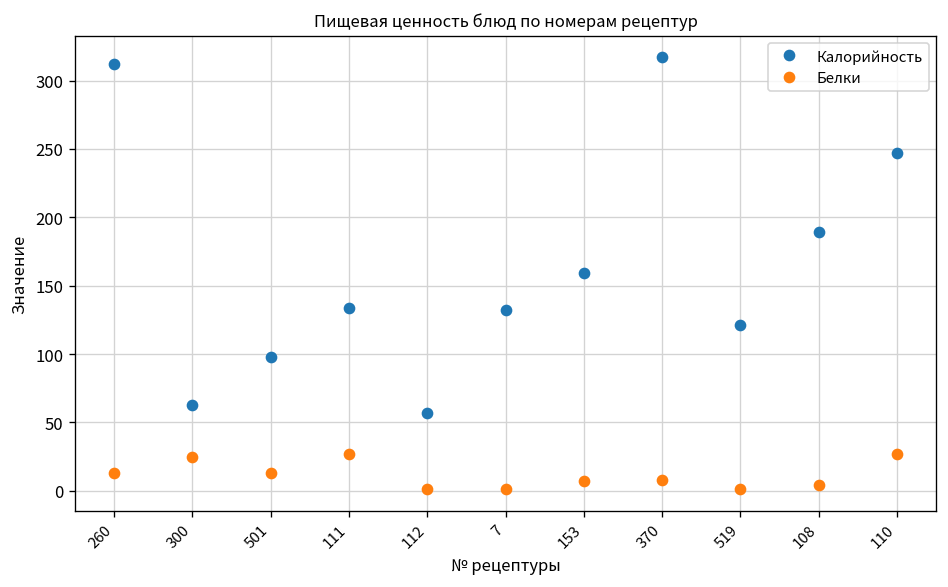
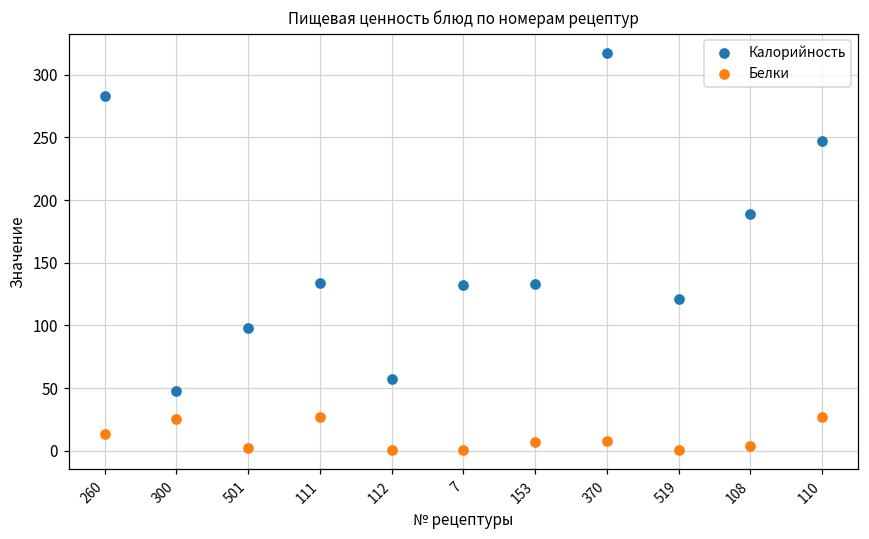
Калорийность, 260: 312 -> 283
Калорийность, 300: 63 -> 48
Белки, 501: 13 -> 2
Калорийность, 153: 159 -> 133
